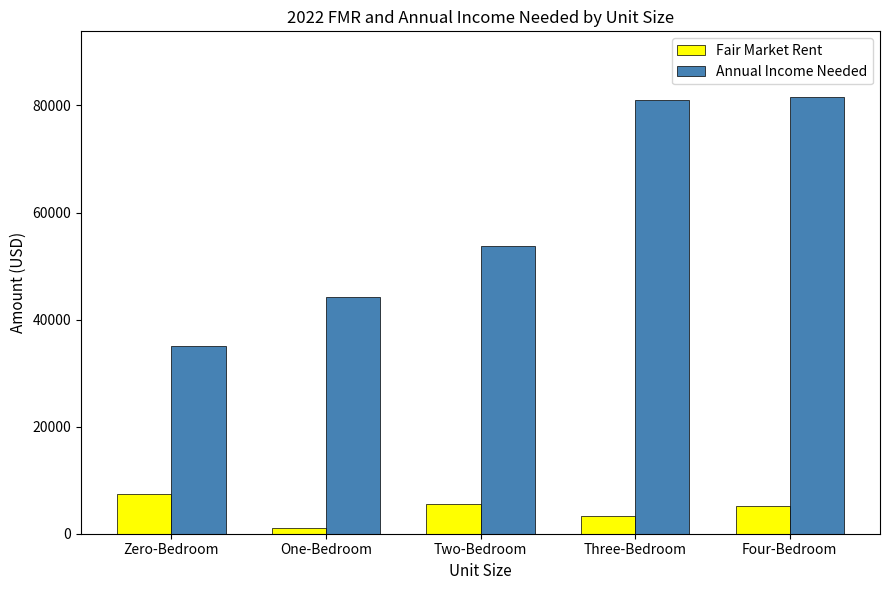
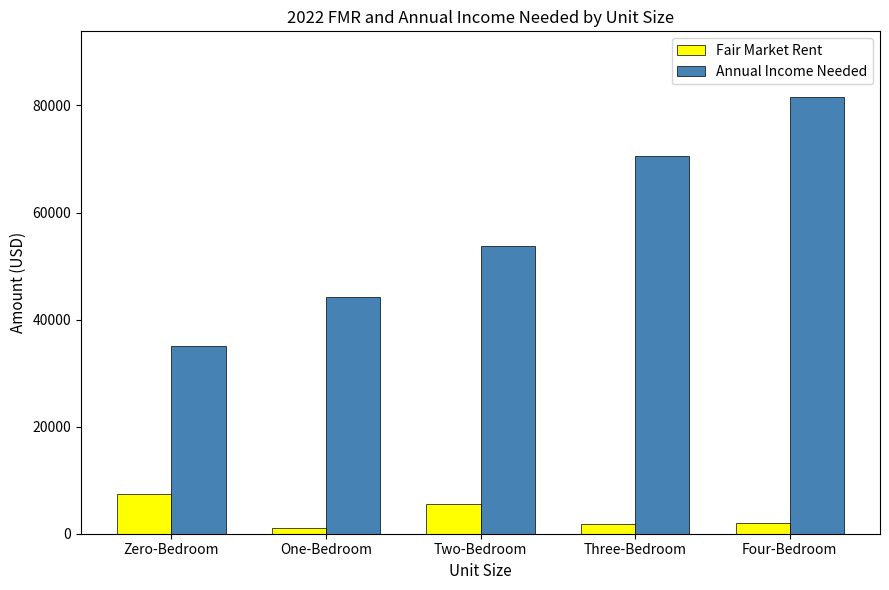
Fair Market Rent, Three-Bedroom: 3000 -> 2000
Annual Income Needed, Three-Bedroom: 81000 -> 71000
Fair Market Rent, Four-Bedroom: 5000 -> 2000
